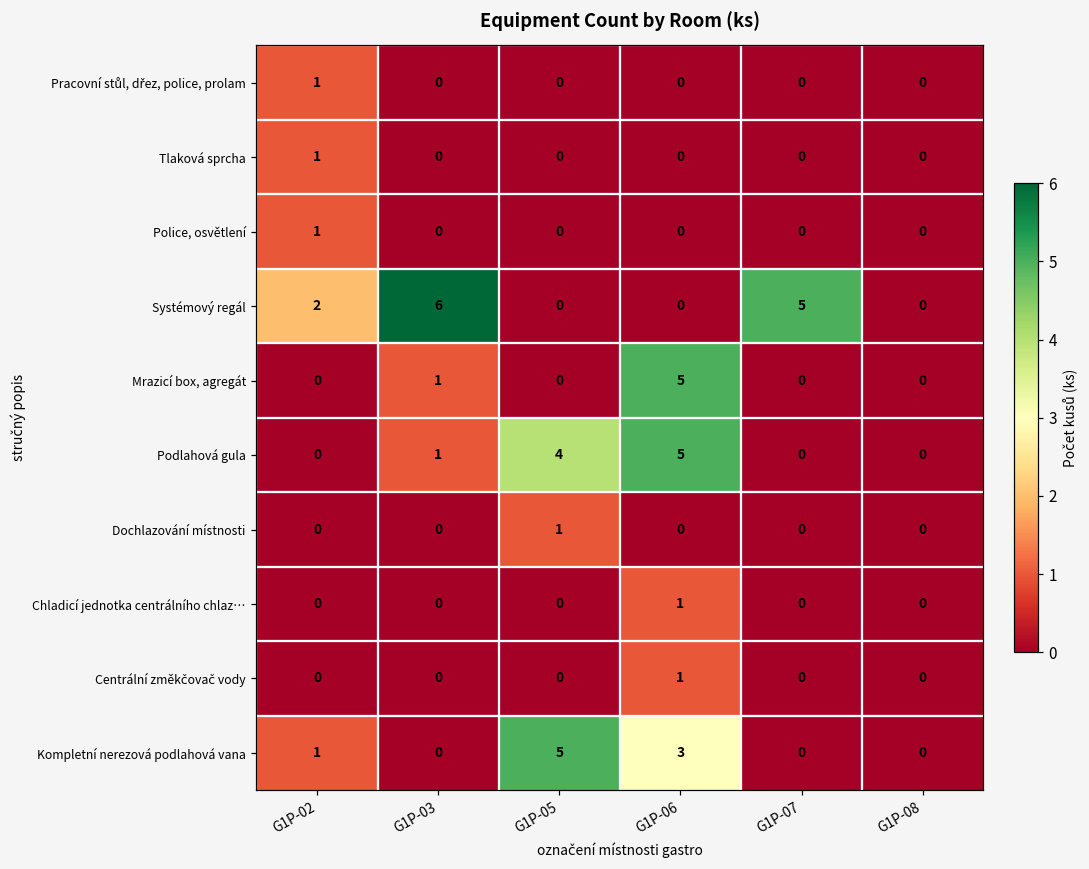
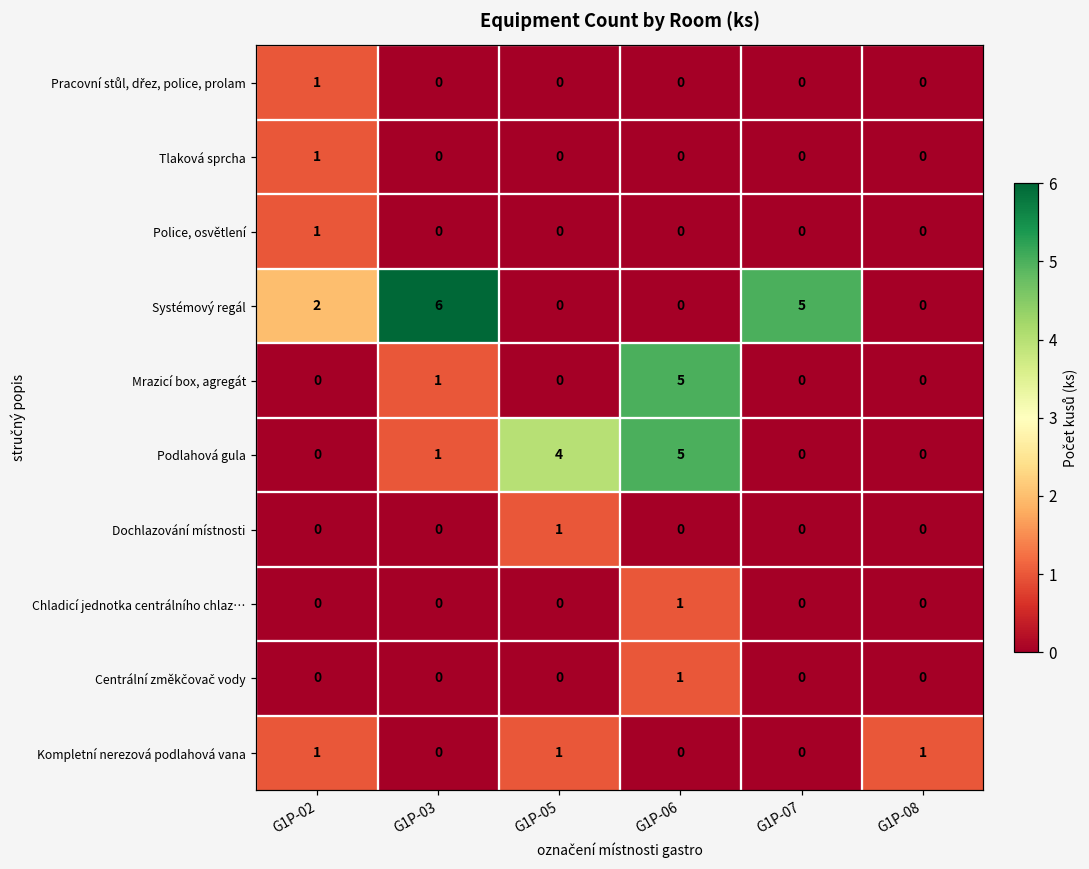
Kompletní nerezová podlahová vana, G1P-05: 5 -> 1
Kompletní nerezová podlahová vana, G1P-06: 3 -> 0
Kompletní nerezová podlahová vana, G1P-08: 0 -> 1
